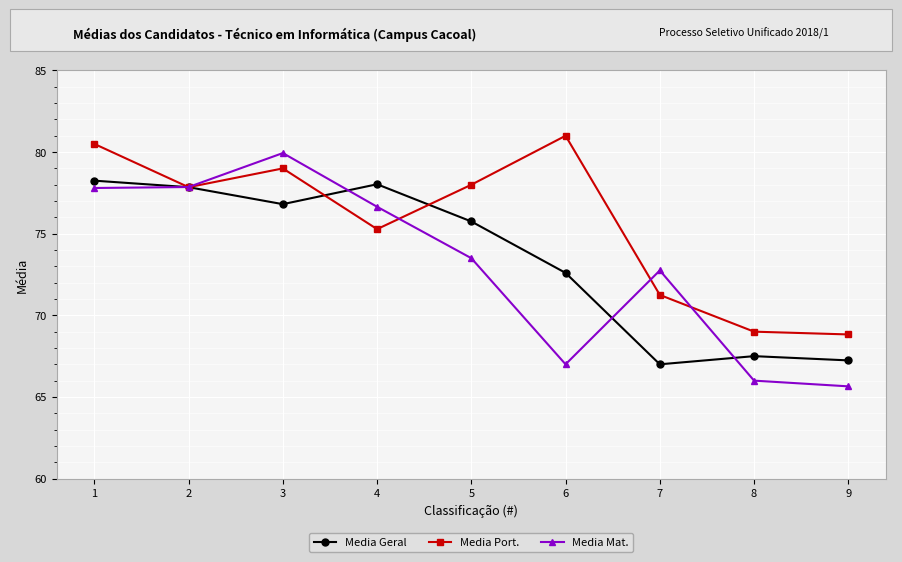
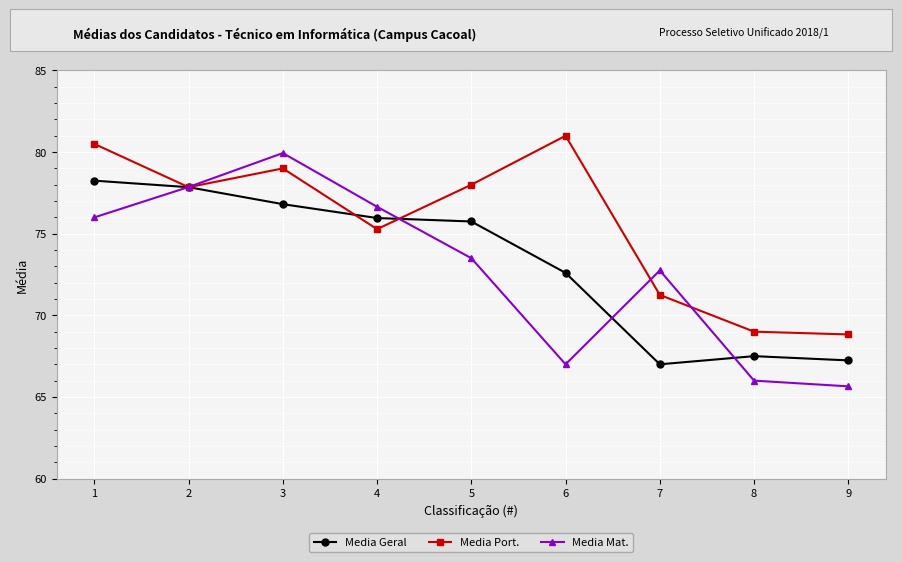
Media Mat., 1: 77.8 -> 76.0
Media Geral, 4: 78.0 -> 76.0
